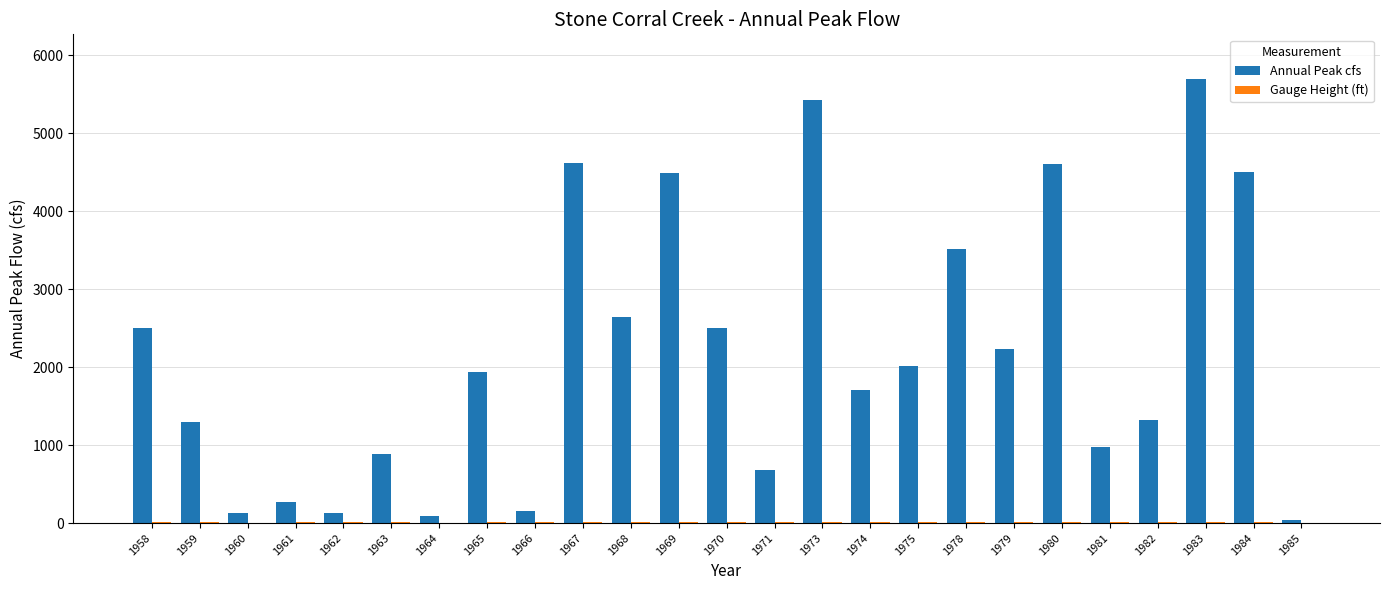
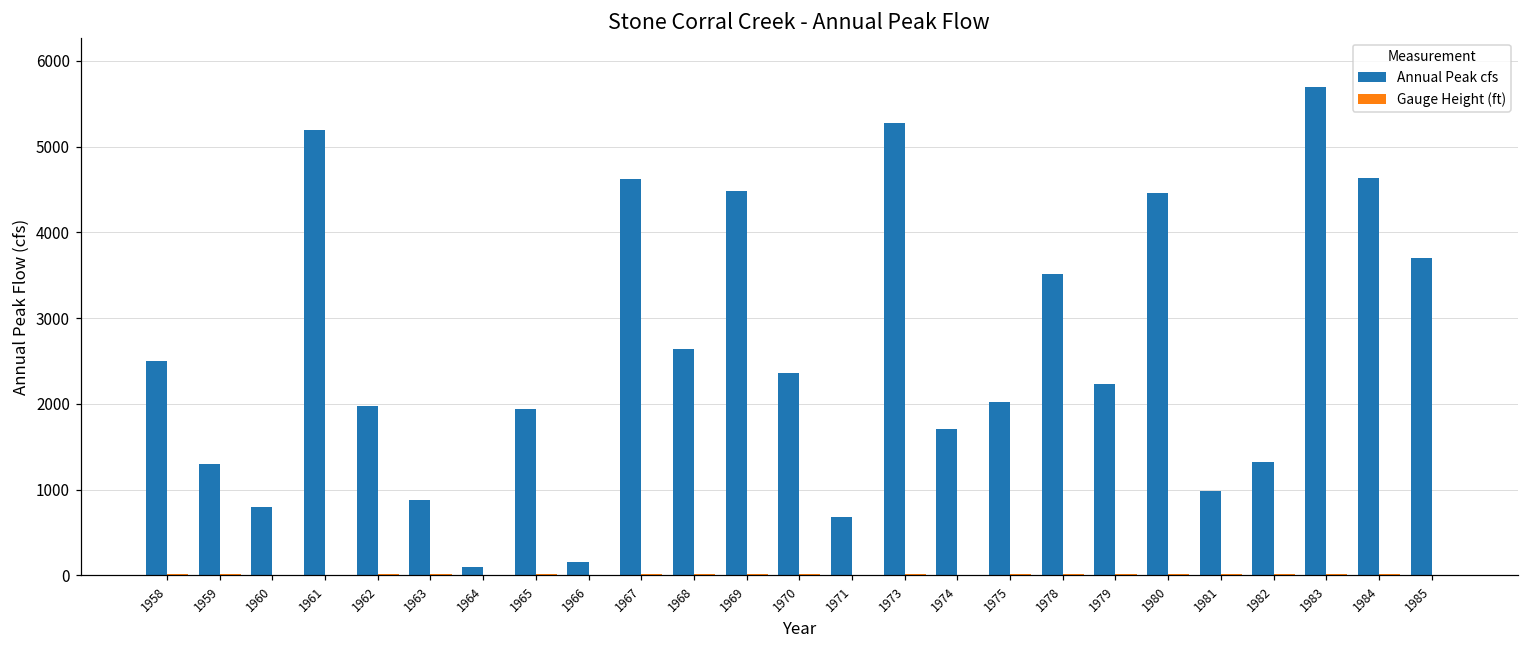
Annual Peak cfs, 1960: 100 -> 800
Annual Peak cfs, 1961: 300 -> 5200
Annual Peak cfs, 1962: 100 -> 2000
Annual Peak cfs, 1970: 2500 -> 2400
Annual Peak cfs, 1973: 5400 -> 5300
Annual Peak cfs, 1980: 4600 -> 4500
Annual Peak cfs, 1984: 4500 -> 4600
Annual Peak cfs, 1985: 0 -> 3700
